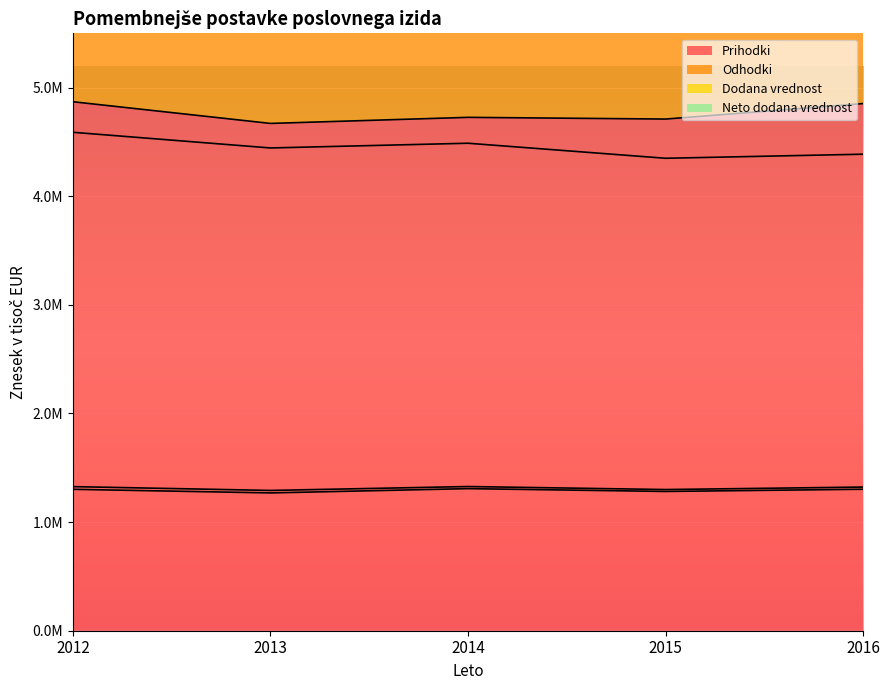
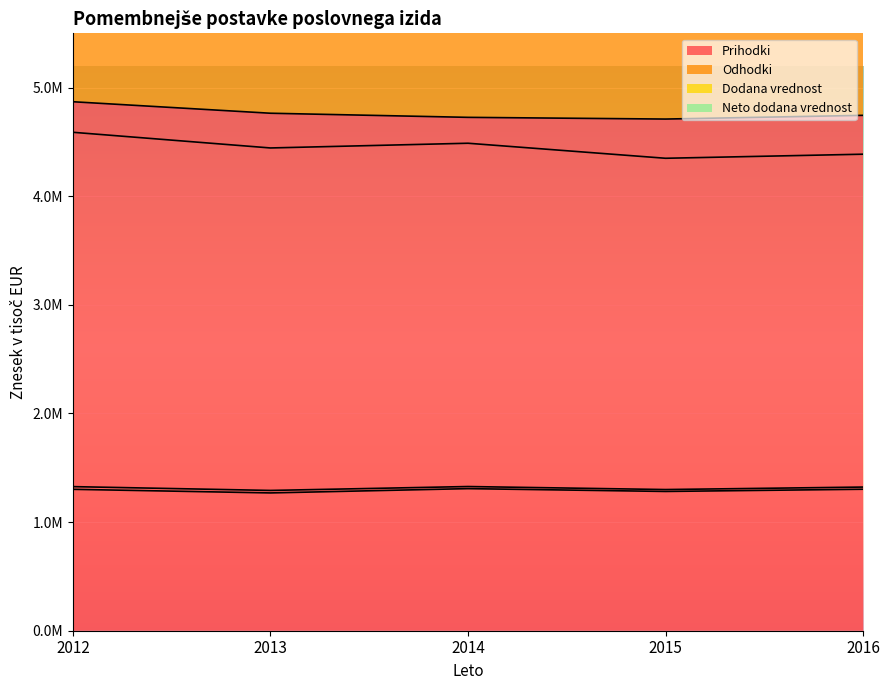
Prihodki, 2013: 4670000 -> 4760000
Prihodki, 2016: 4850000 -> 4740000
